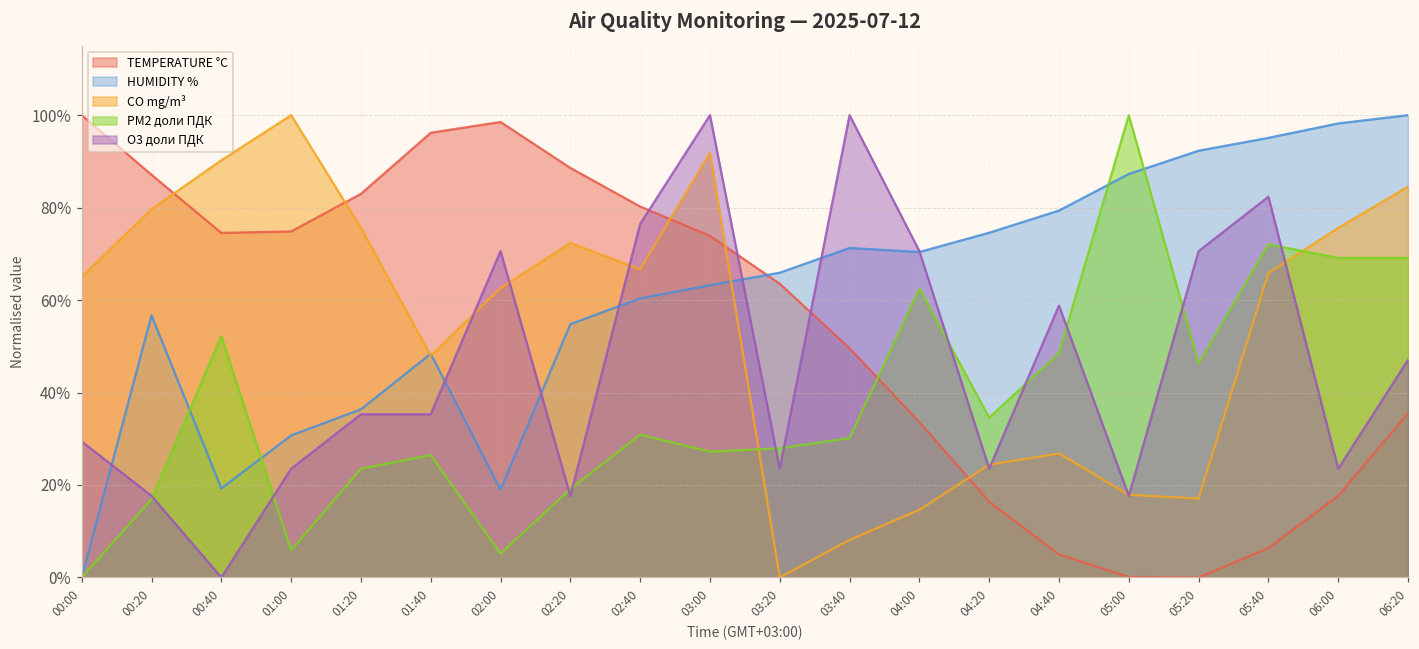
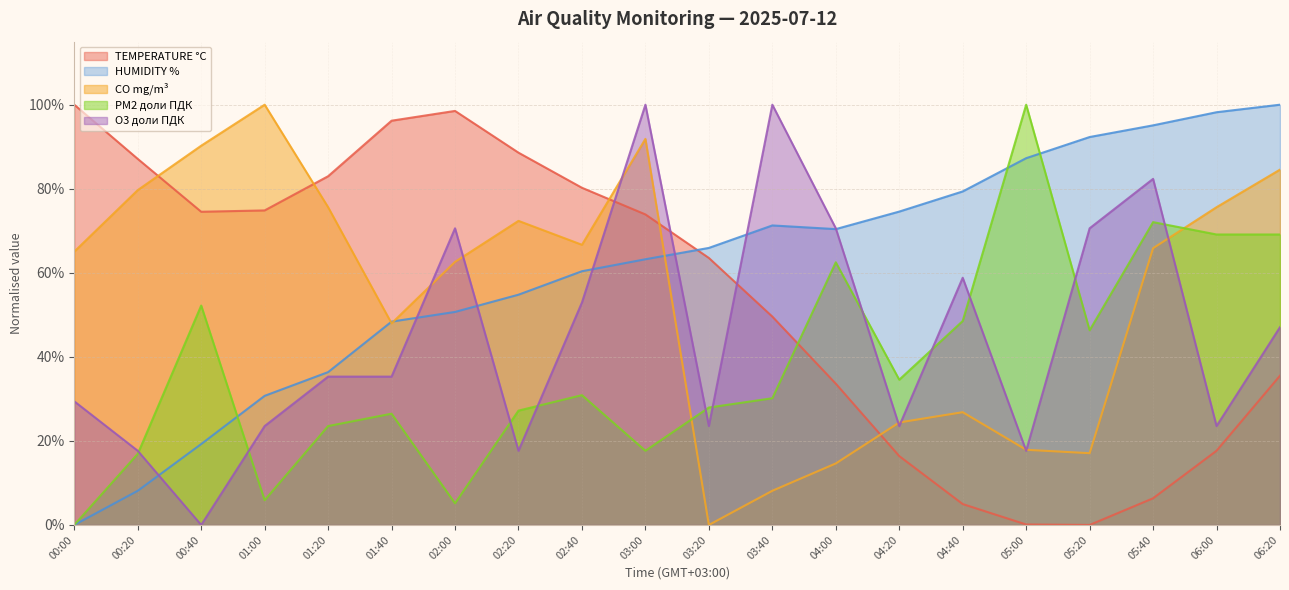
HUMIDITY %, 00:20: 57% -> 8%
HUMIDITY %, 02:00: 19% -> 51%
PM2 доли ПДК, 02:20: 19% -> 27%
O3 доли ПДК, 02:40: 76% -> 53%
PM2 доли ПДК, 03:00: 27% -> 18%
